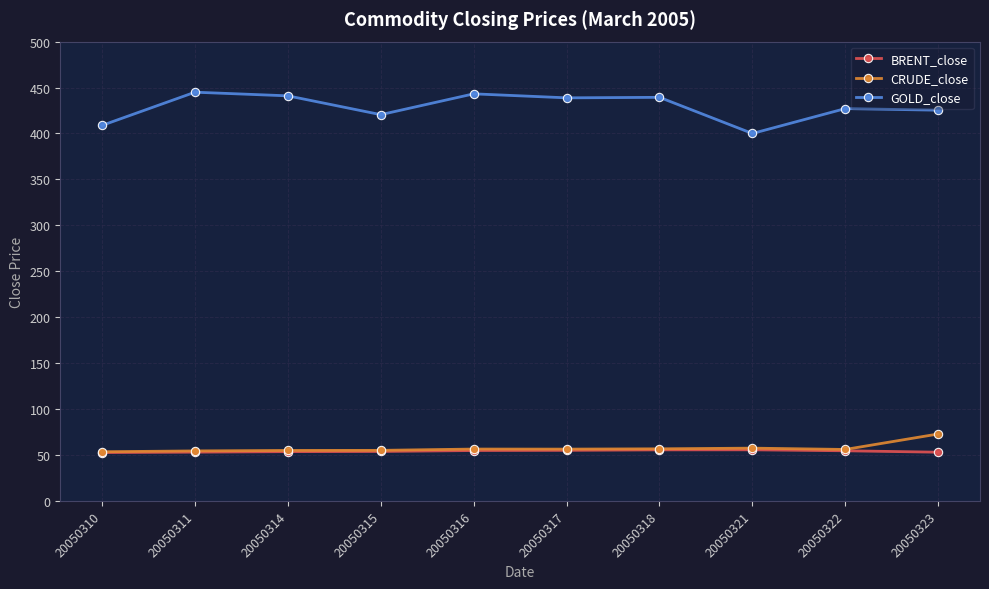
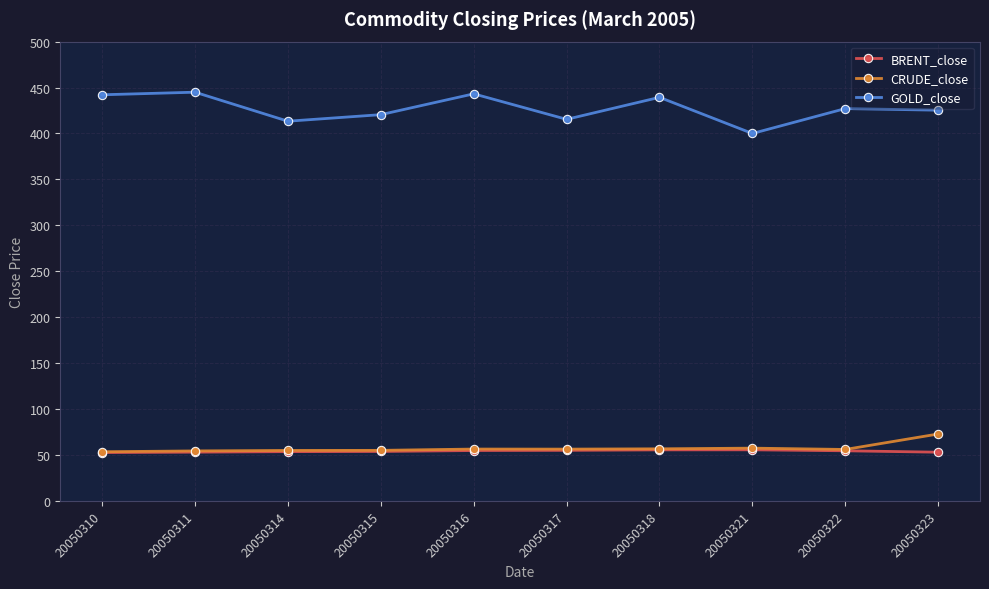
GOLD_close, 20050310: 410 -> 440
GOLD_close, 20050314: 440 -> 410
GOLD_close, 20050317: 440 -> 420
